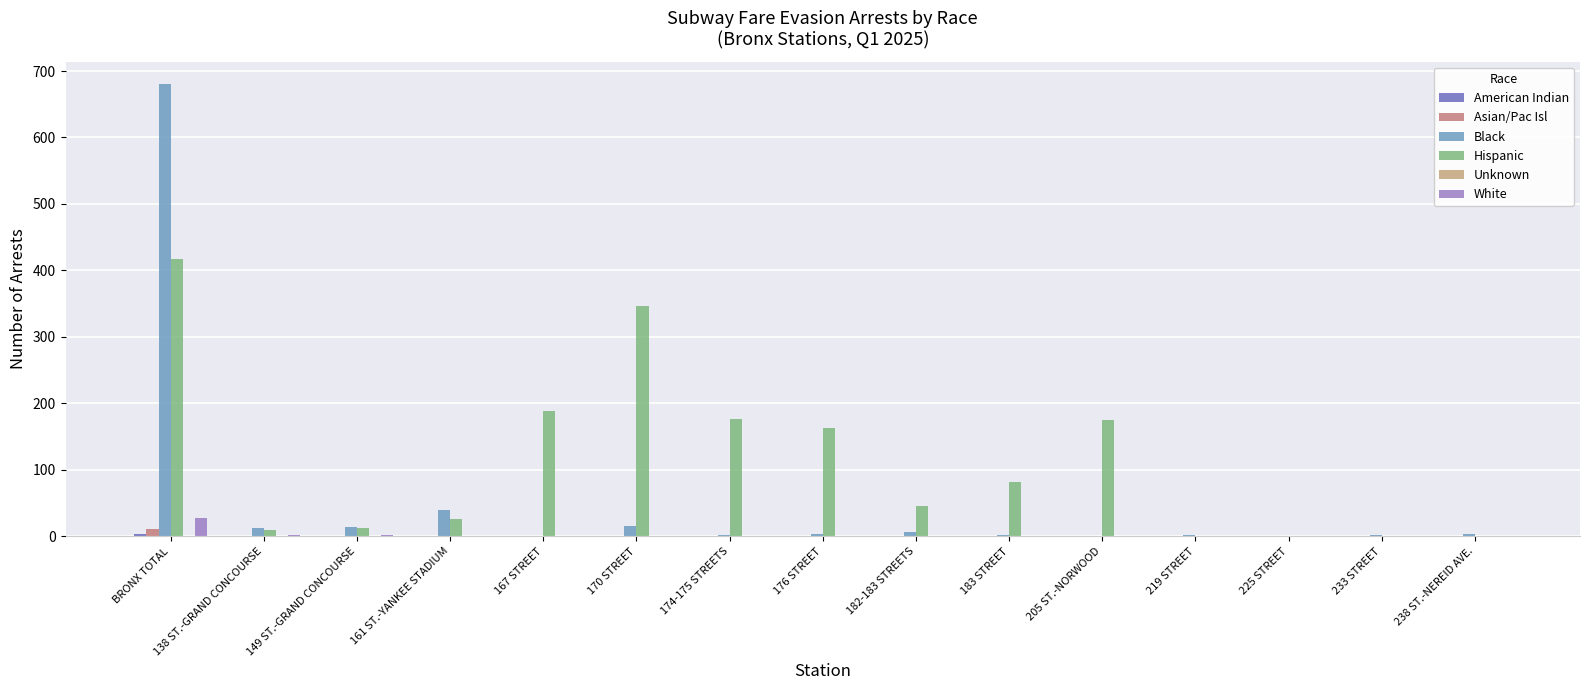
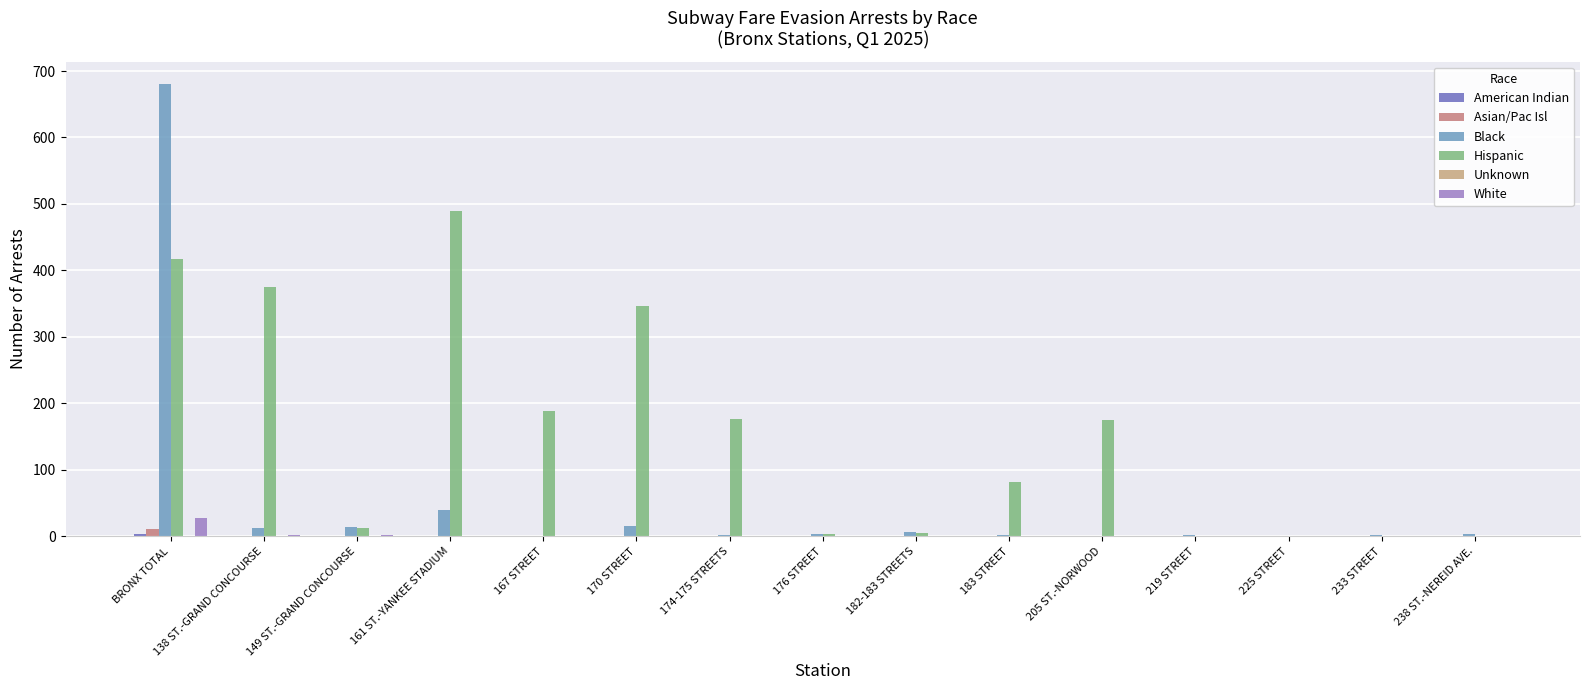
Hispanic, 138 ST.-GRAND CONCOURSE: 10 -> 380
Hispanic, 161 ST.-YANKEE STADIUM: 30 -> 490
Hispanic, 176 STREET: 160 -> 0
Hispanic, 182-183 STREETS: 50 -> 10
